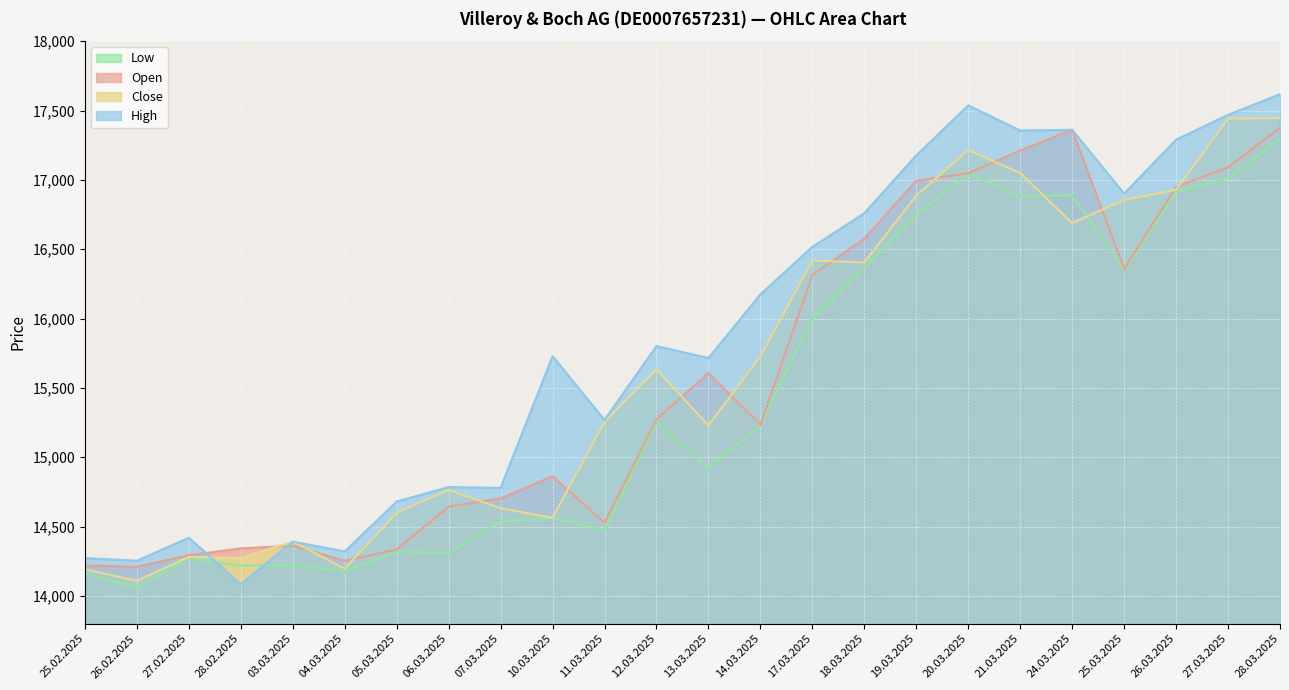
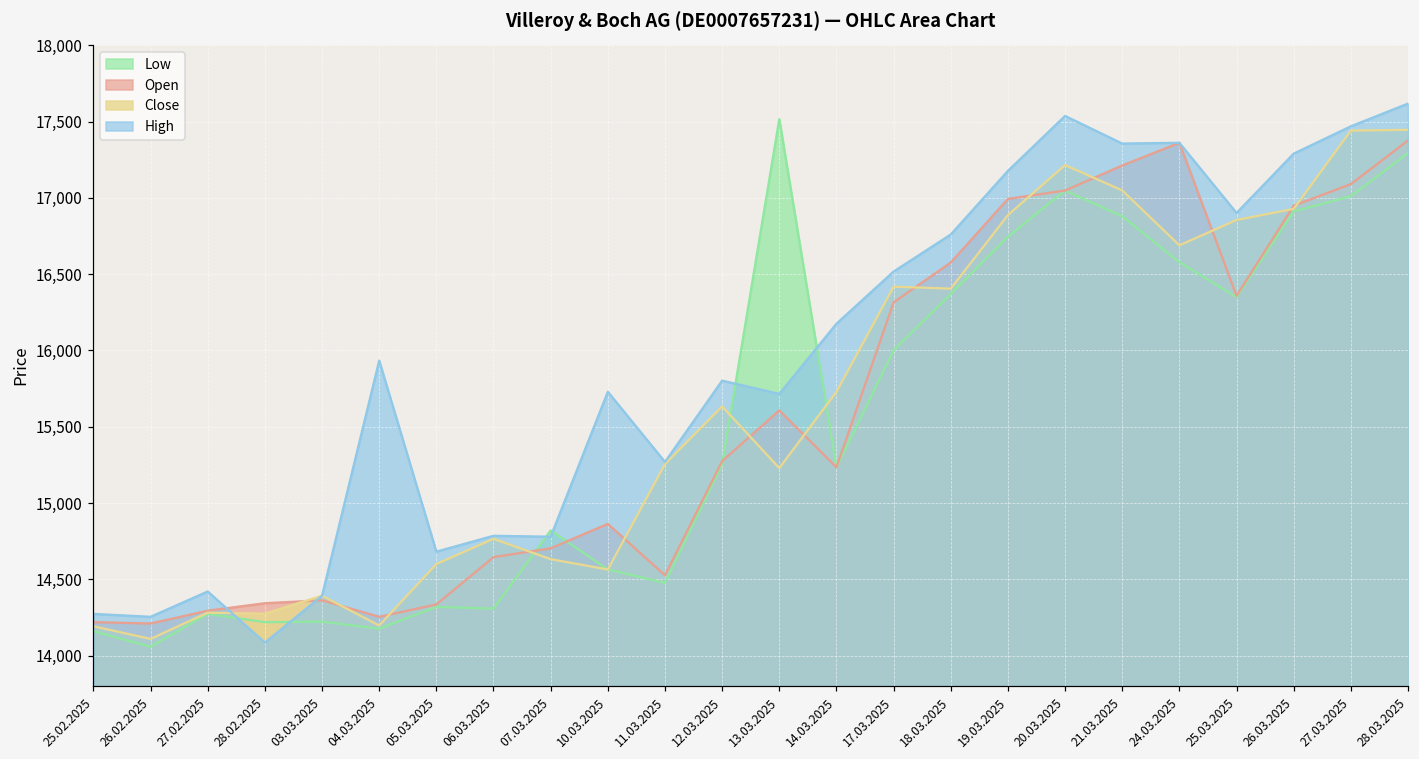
High, 04.03.2025: 14,320 -> 15,930
Low, 07.03.2025: 14,540 -> 14,820
Low, 13.03.2025: 14,920 -> 17,520
Low, 24.03.2025: 16,890 -> 16,580
